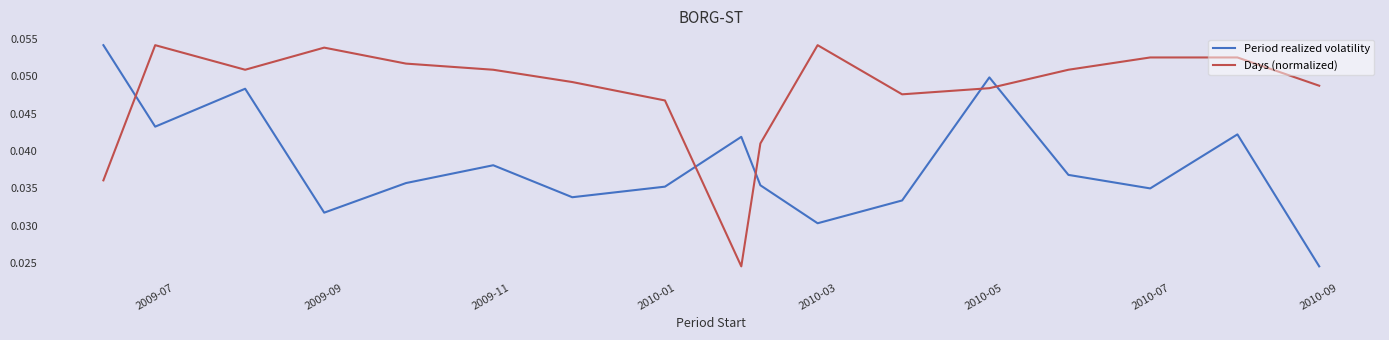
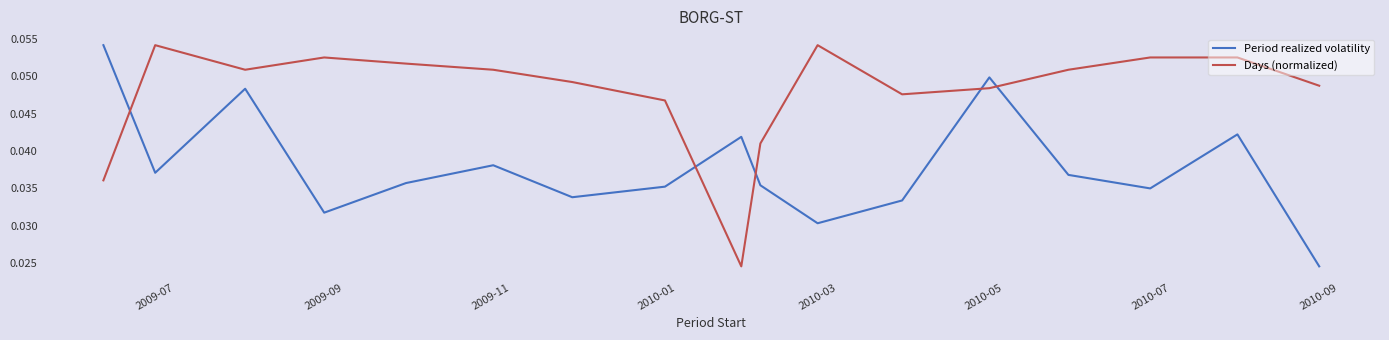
Period realized volatility, 2009-07: 0.043 -> 0.037
Days (normalized), 2009-09: 0.054 -> 0.053
